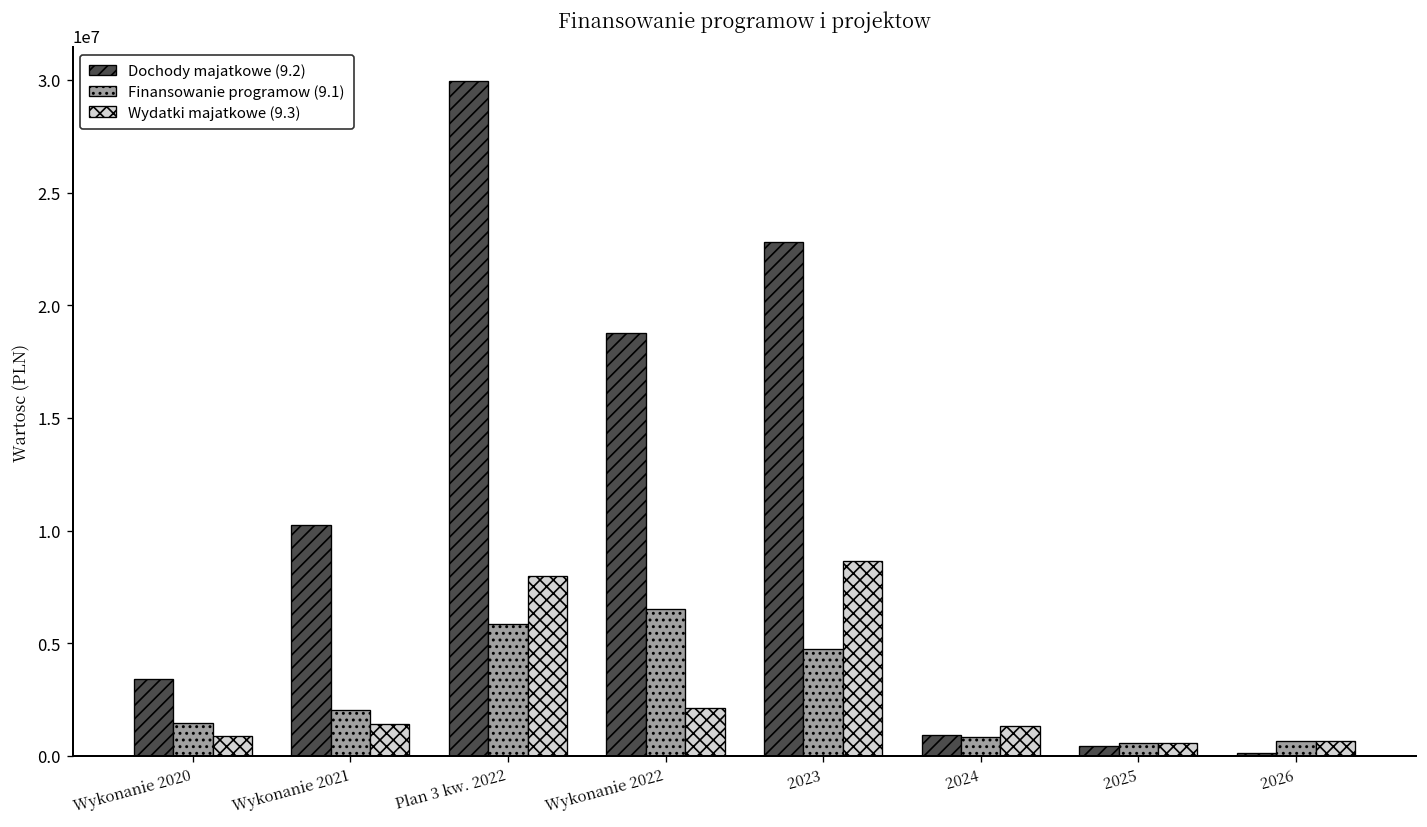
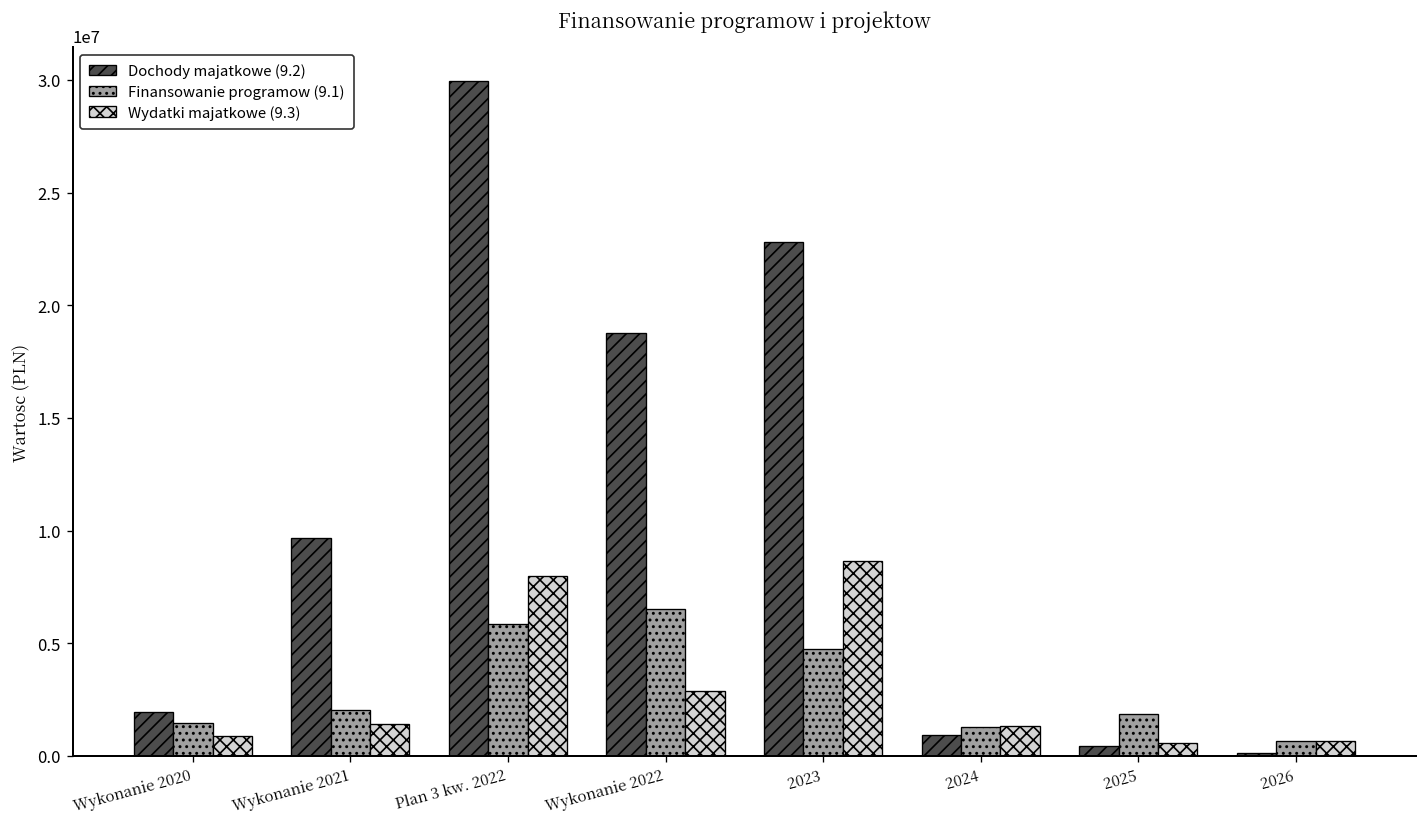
Dochody majatkowe (9.2), Wykonanie 2020: 3400000 -> 1900000
Dochody majatkowe (9.2), Wykonanie 2021: 10300000 -> 9700000
Wydatki majatkowe (9.3), Wykonanie 2022: 2100000 -> 2900000
Finansowanie programow (9.1), 2024: 800000 -> 1300000
Finansowanie programow (9.1), 2025: 600000 -> 1900000
